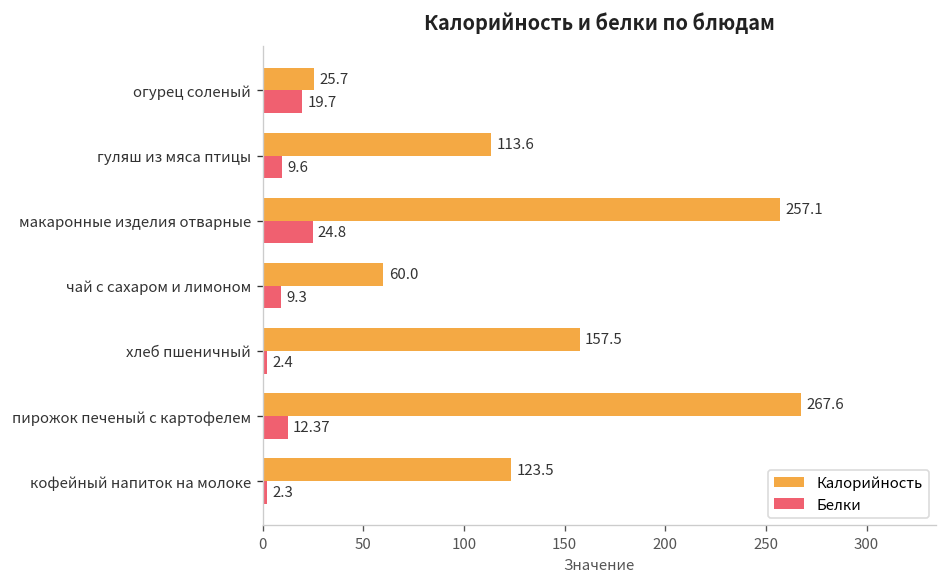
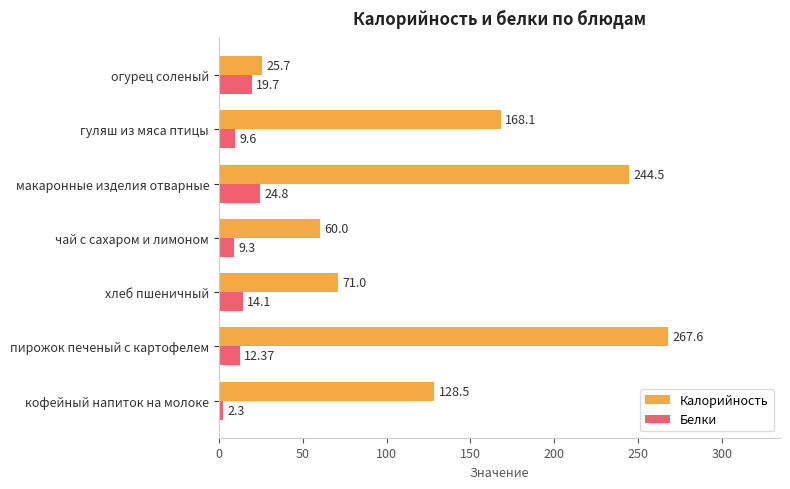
Калорийность, гуляш из мяса птицы: 113.6 -> 168.1
Калорийность, макаронные изделия отварные: 257.1 -> 244.5
Калорийность, хлеб пшеничный: 157.5 -> 71.0
Белки, хлеб пшеничный: 2.4 -> 14.1
Калорийность, кофейный напиток на молоке: 123.5 -> 128.5
